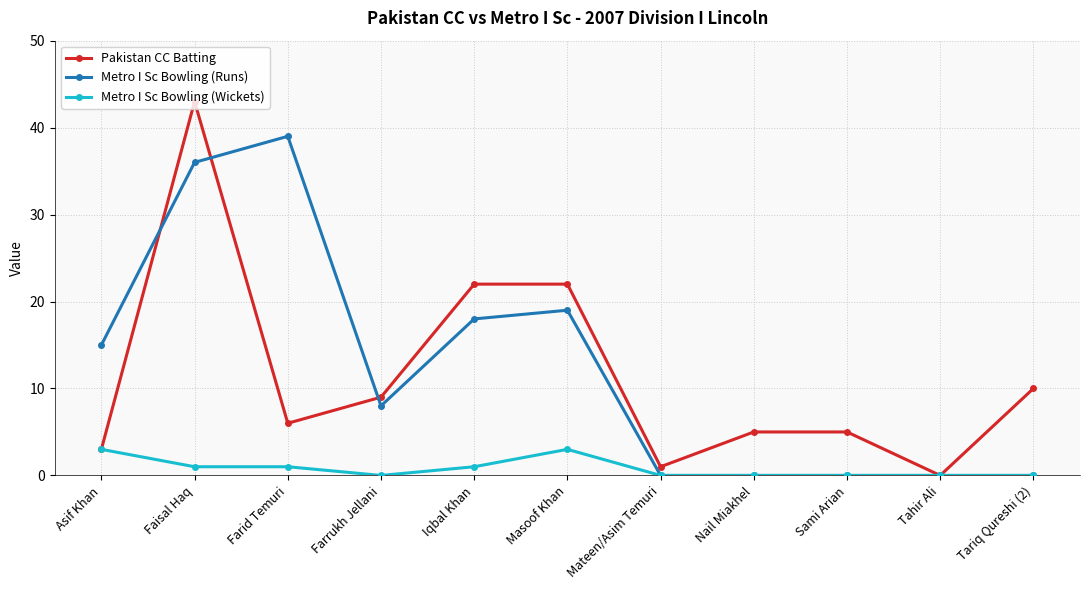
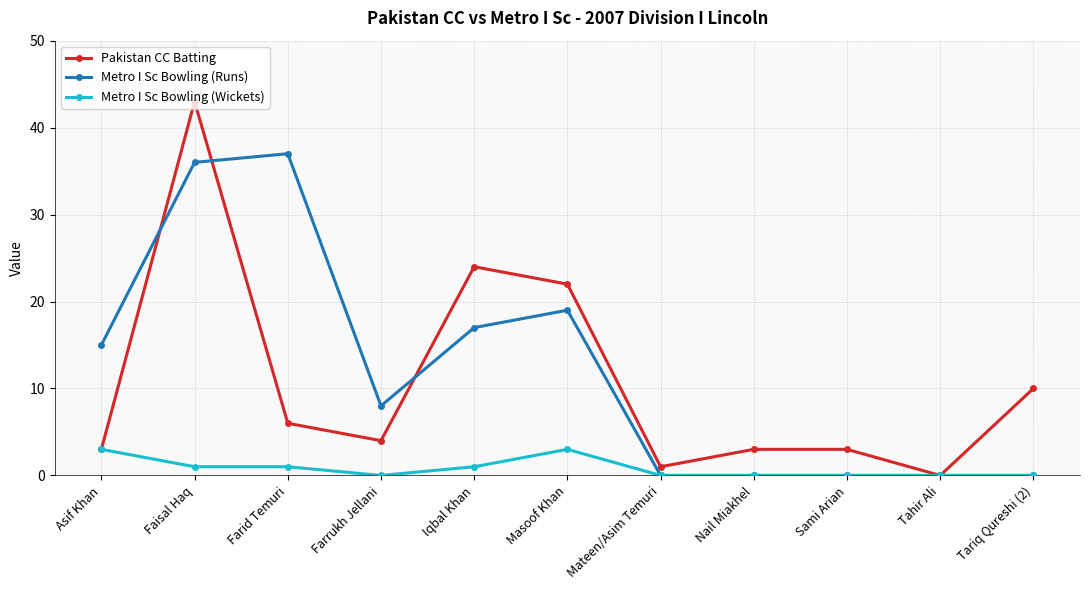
Metro I Sc Bowling (Runs), Farid Temuri: 39 -> 37
Pakistan CC Batting, Farrukh Jellani: 9 -> 4
Pakistan CC Batting, Iqbal Khan: 22 -> 24
Metro I Sc Bowling (Runs), Iqbal Khan: 18 -> 17
Pakistan CC Batting, Nail Miakhel: 5 -> 3
Pakistan CC Batting, Sami Arian: 5 -> 3
